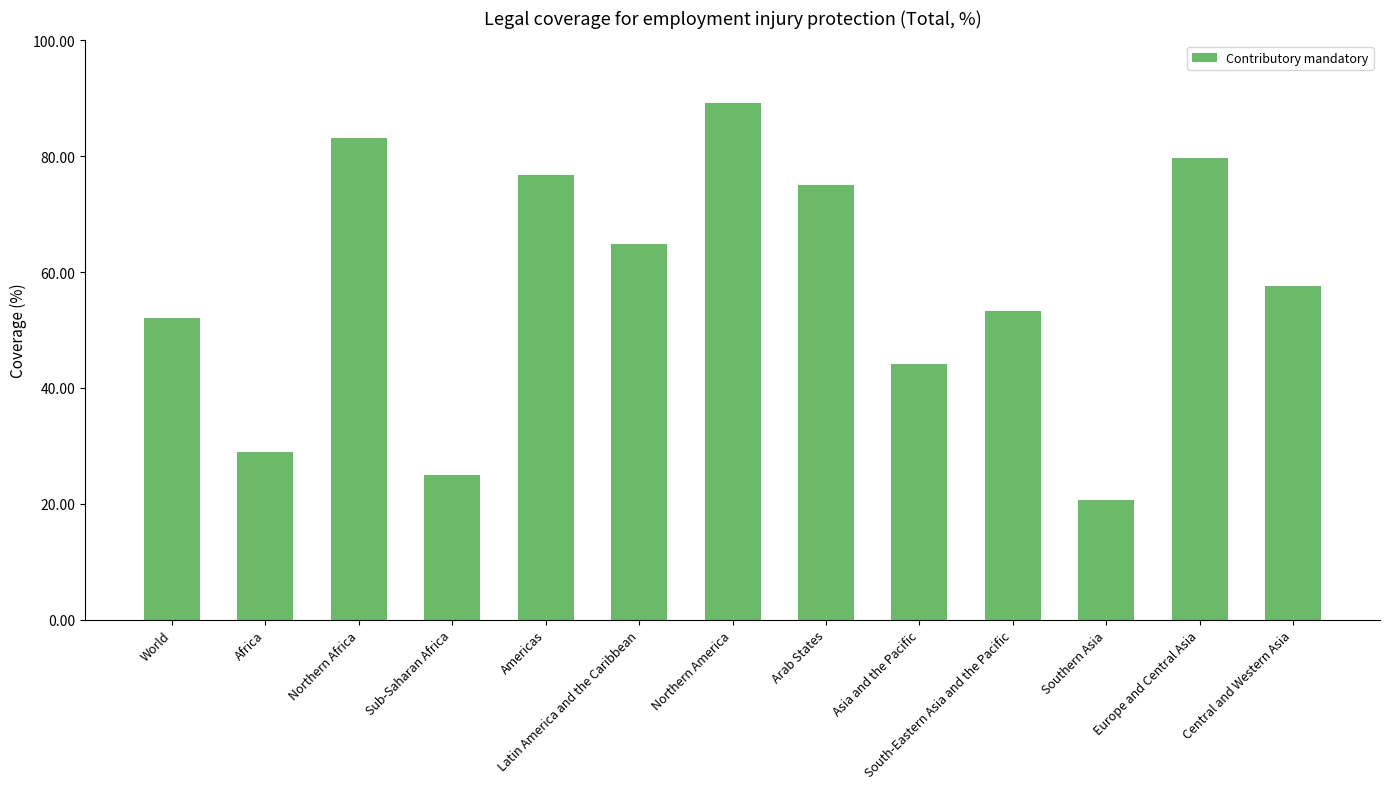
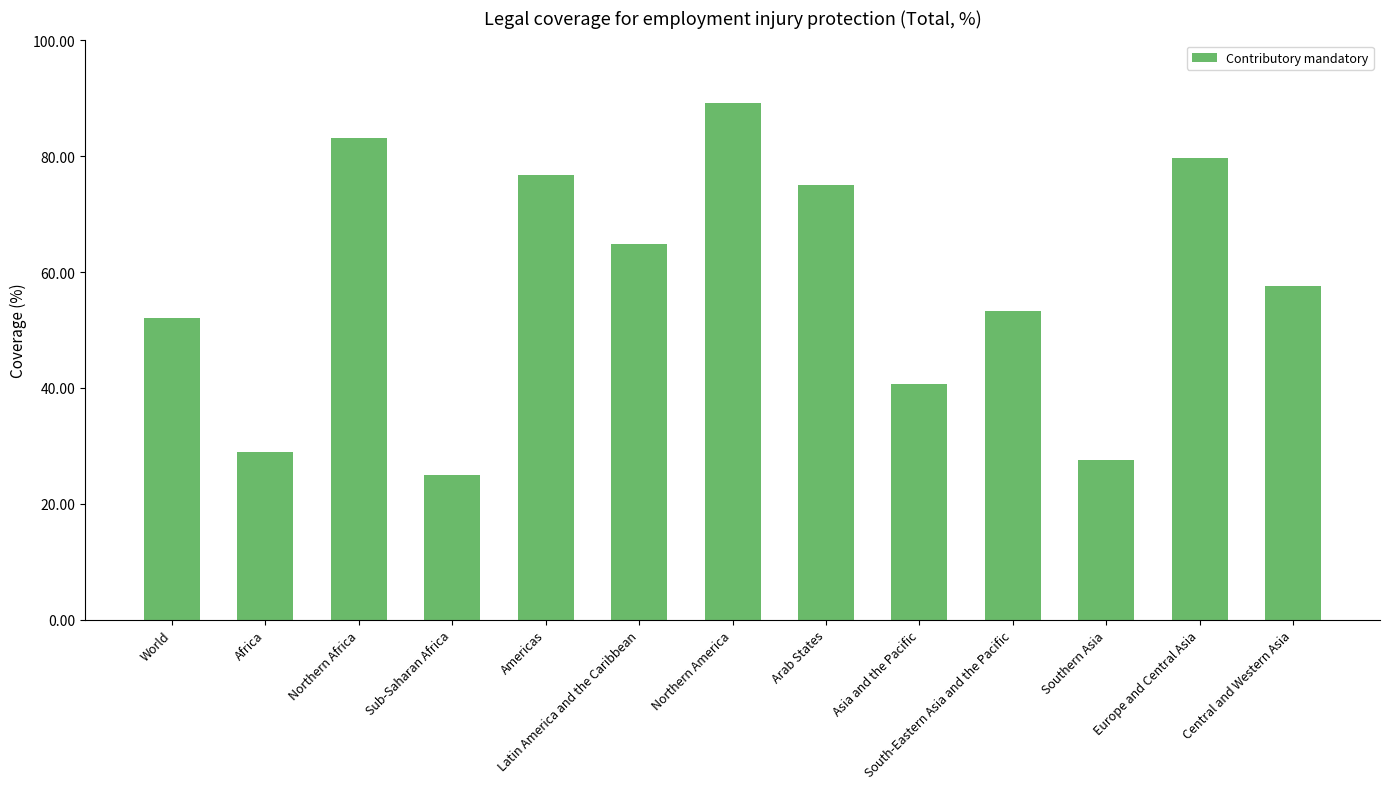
Asia and the Pacific: 44 -> 41
Southern Asia: 21 -> 28
